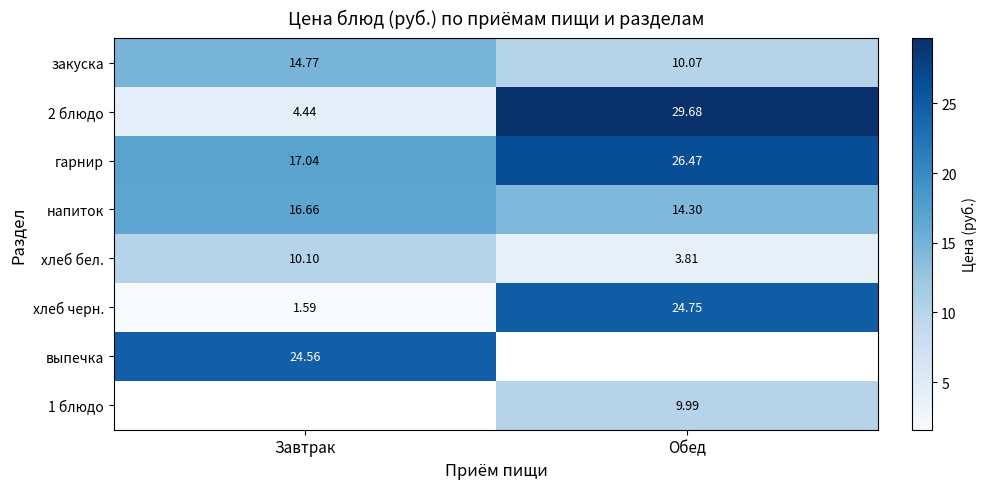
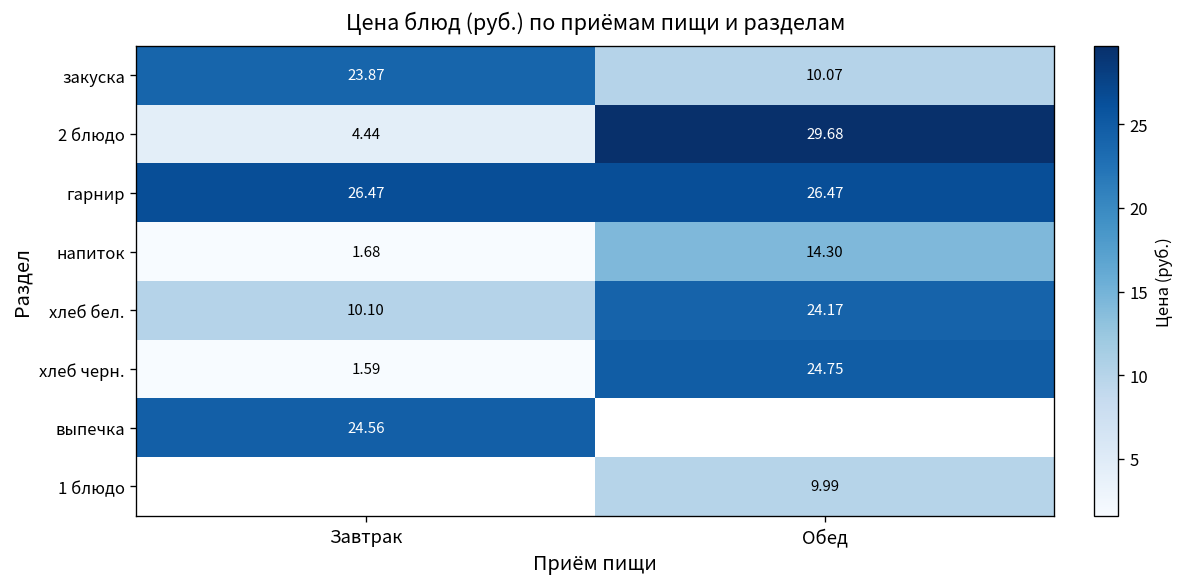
закуска, Завтрак: 14.77 -> 23.87
гарнир, Завтрак: 17.04 -> 26.47
напиток, Завтрак: 16.66 -> 1.68
хлеб бел., Обед: 3.81 -> 24.17
